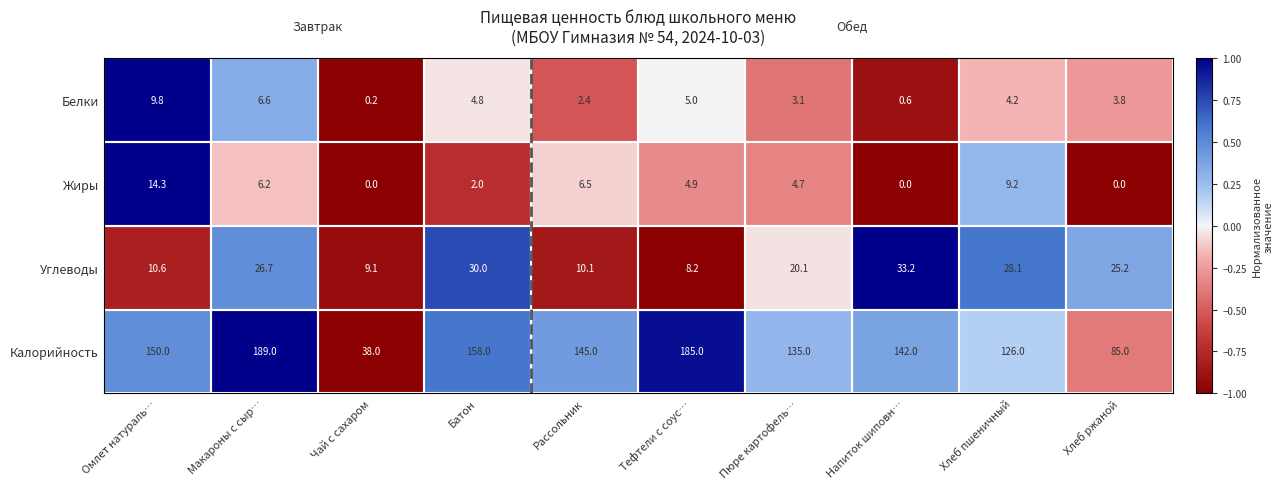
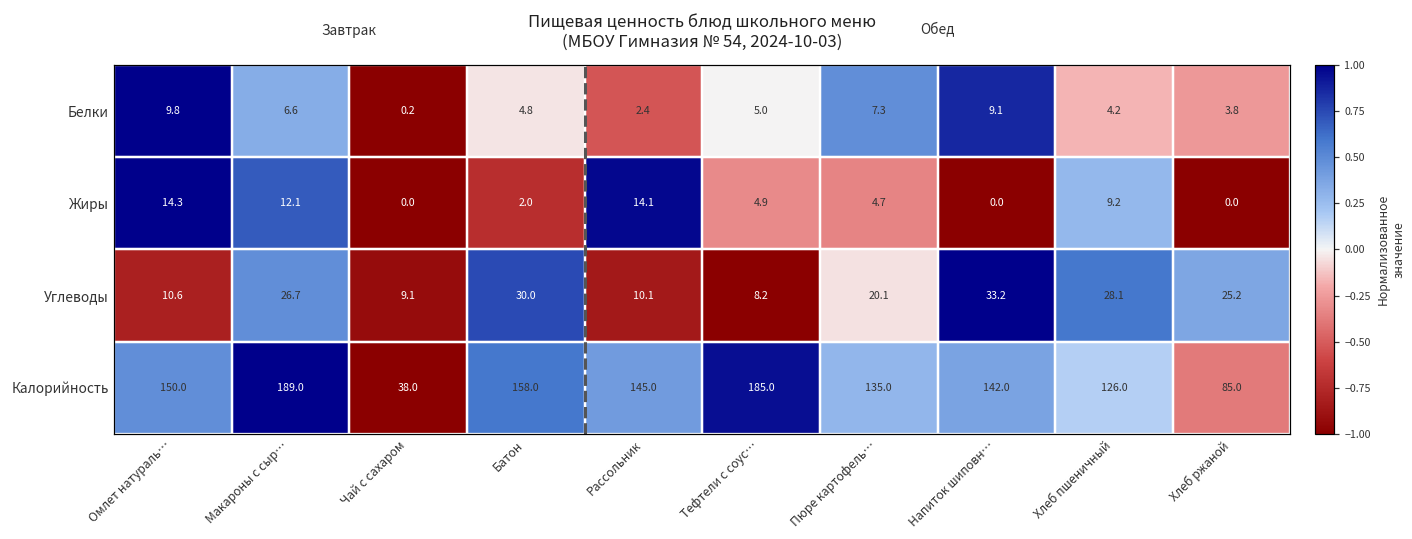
Белки, Пюре картофель…: 3.1 -> 7.3
Белки, Напиток шиповн…: 0.6 -> 9.1
Жиры, Макароны с сыр…: 6.2 -> 12.1
Жиры, Рассольник: 6.5 -> 14.1
